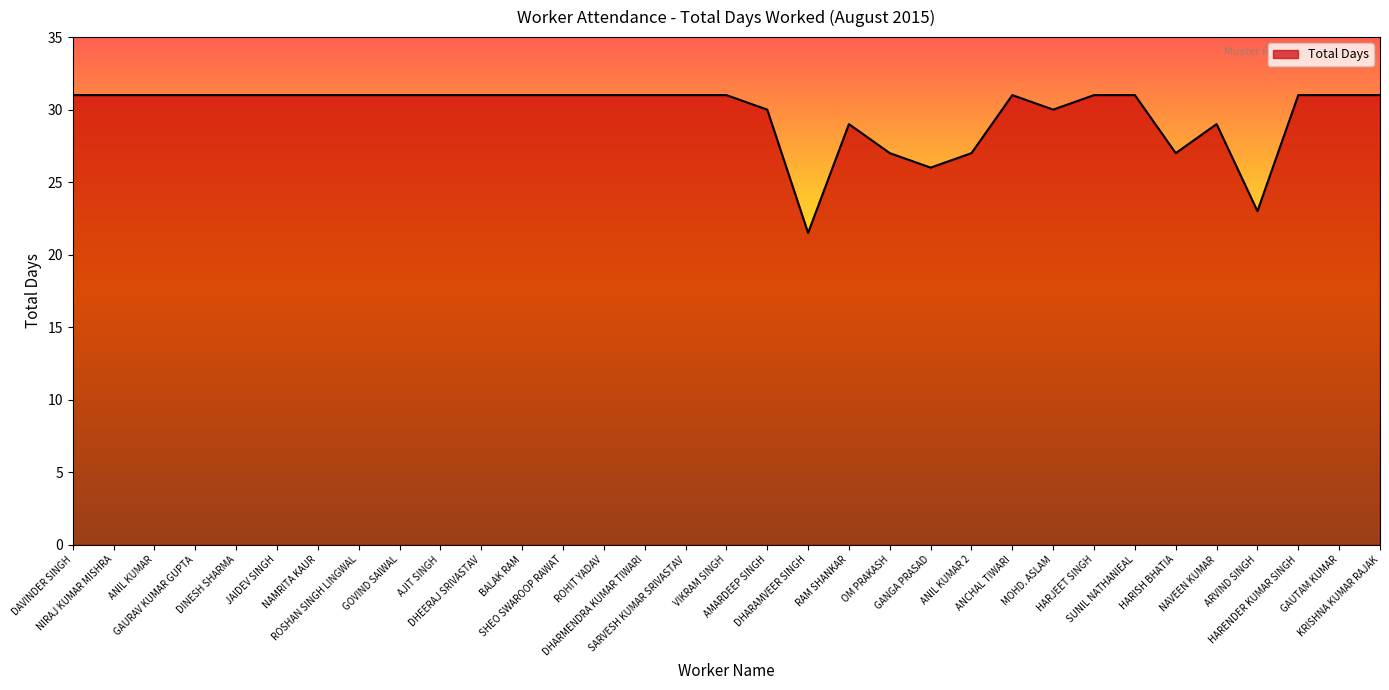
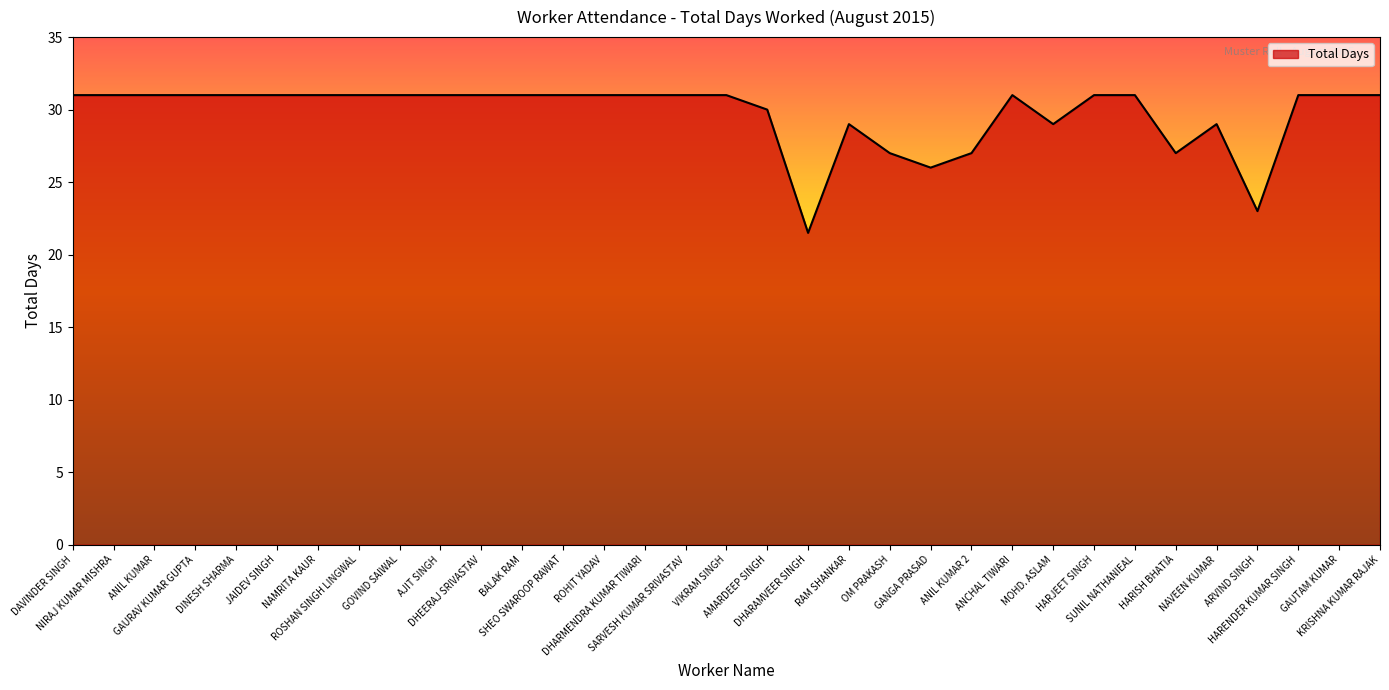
MOHD. ASLAM: 30 -> 29
